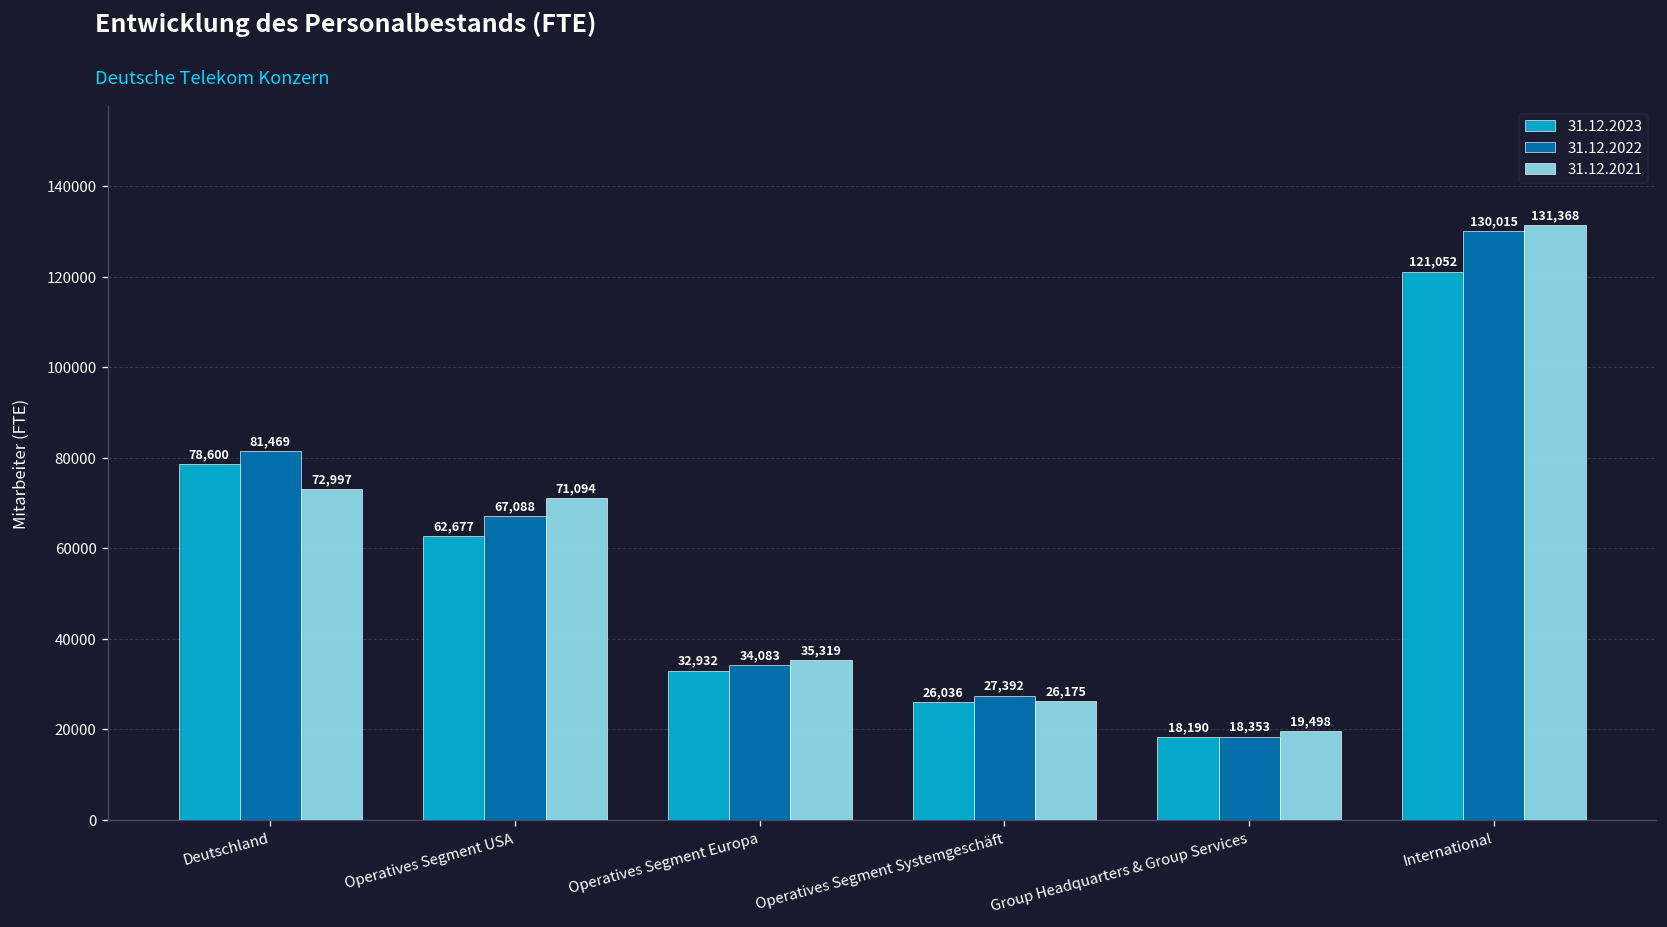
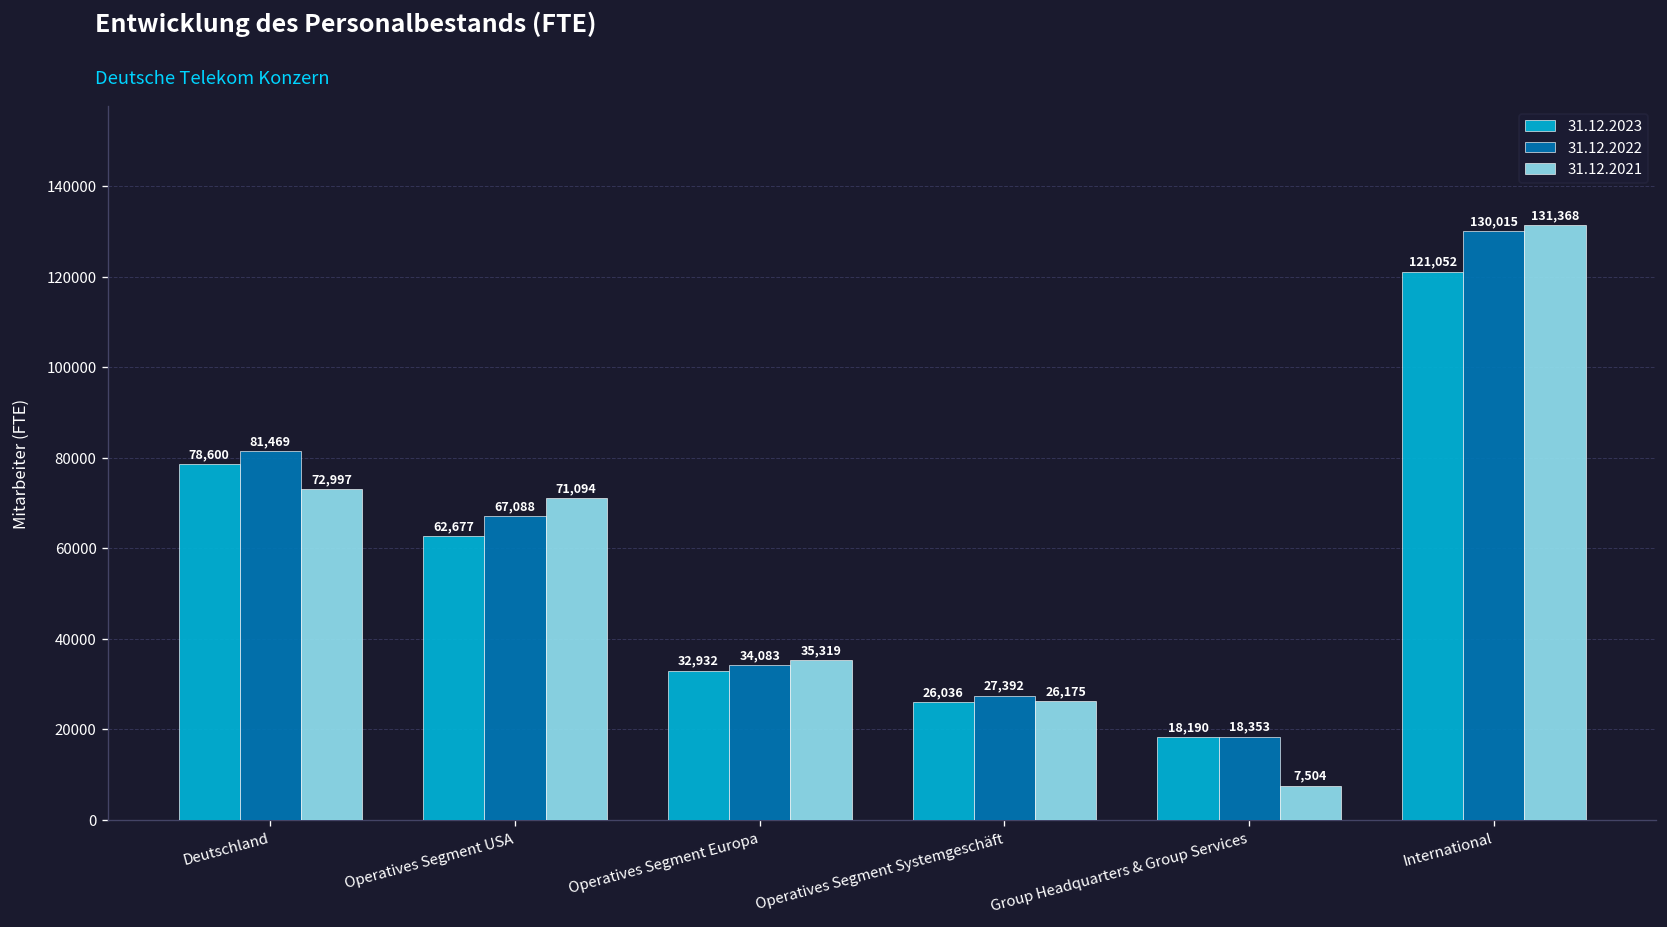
31.12.2021, Group Headquarters & Group Services: 19,498 -> 7,504
